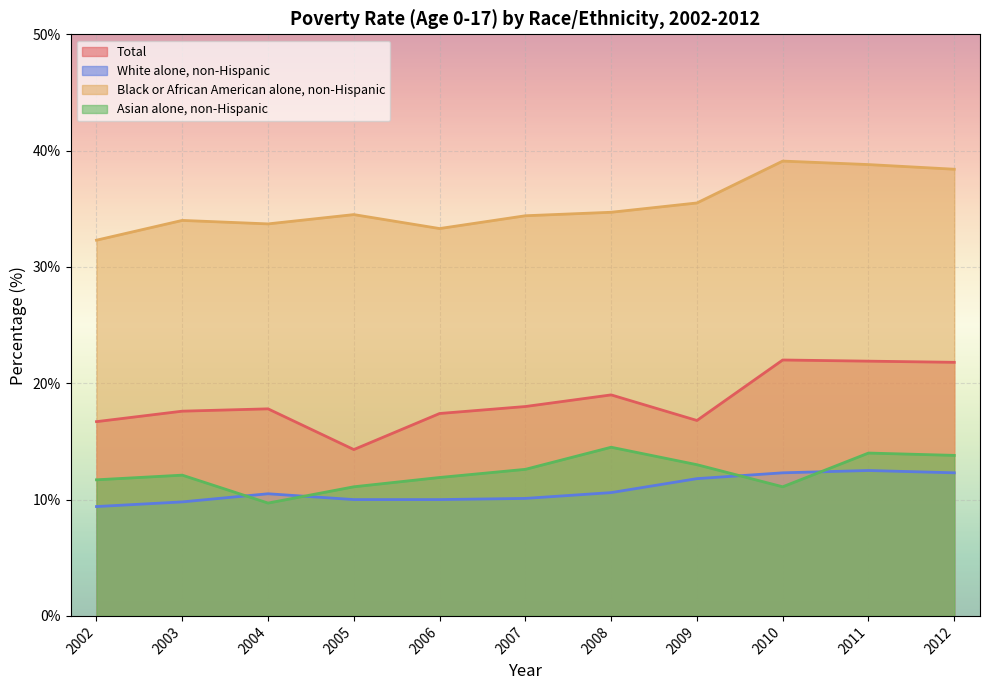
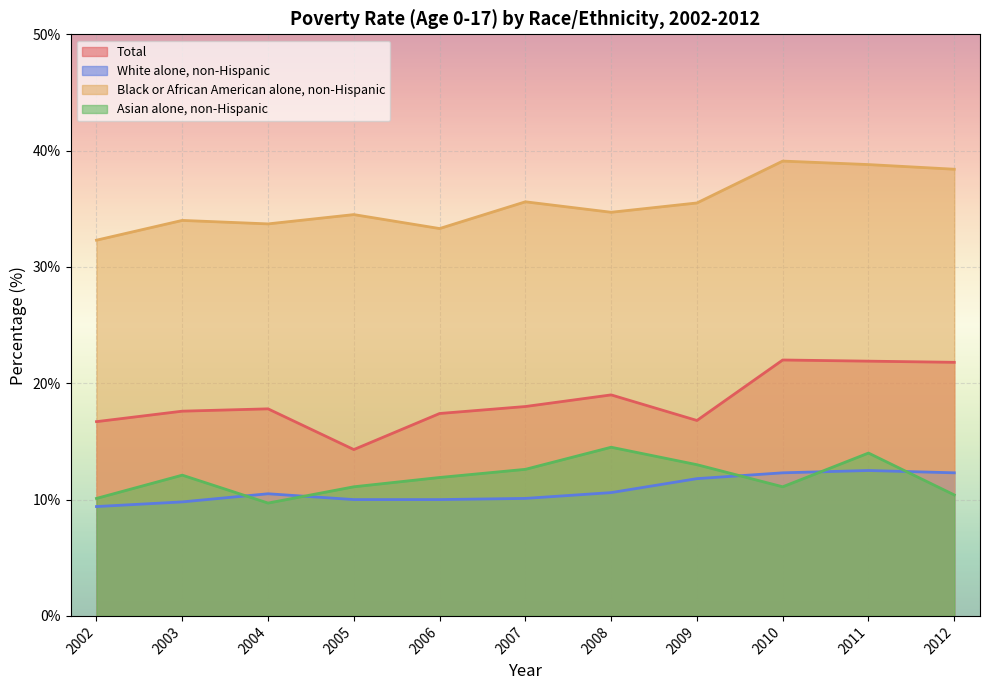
Asian alone, non-Hispanic, 2002: 11.7% -> 10.1%
Black or African American alone, non-Hispanic, 2007: 34.4% -> 35.6%
Asian alone, non-Hispanic, 2012: 13.8% -> 10.4%
